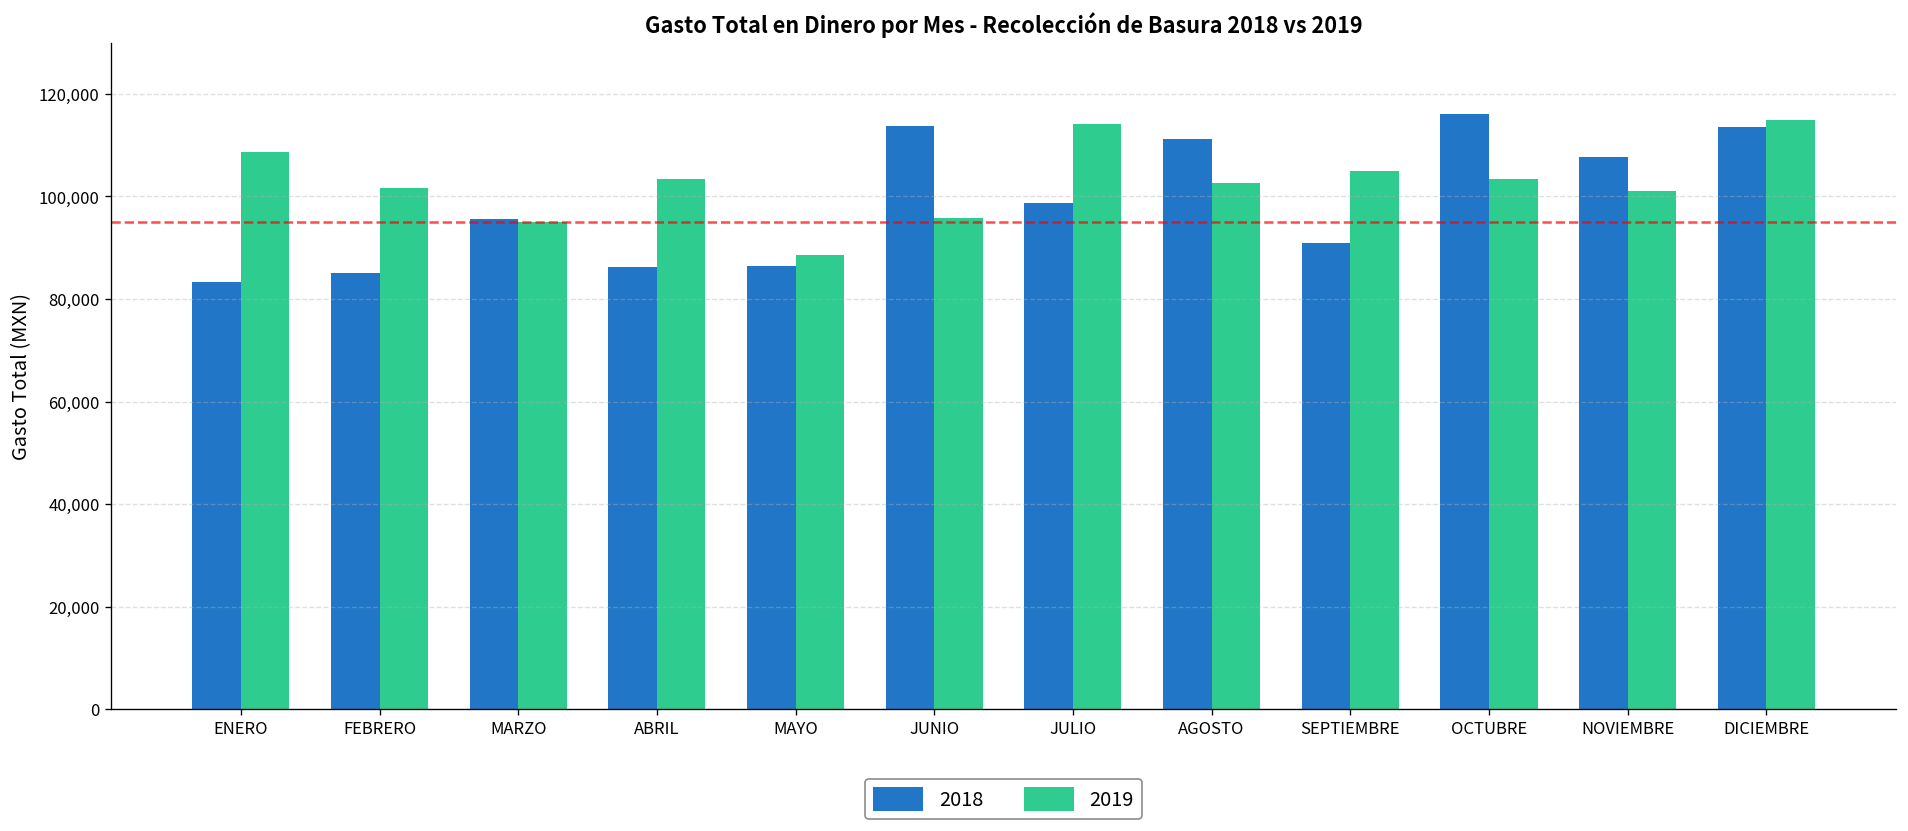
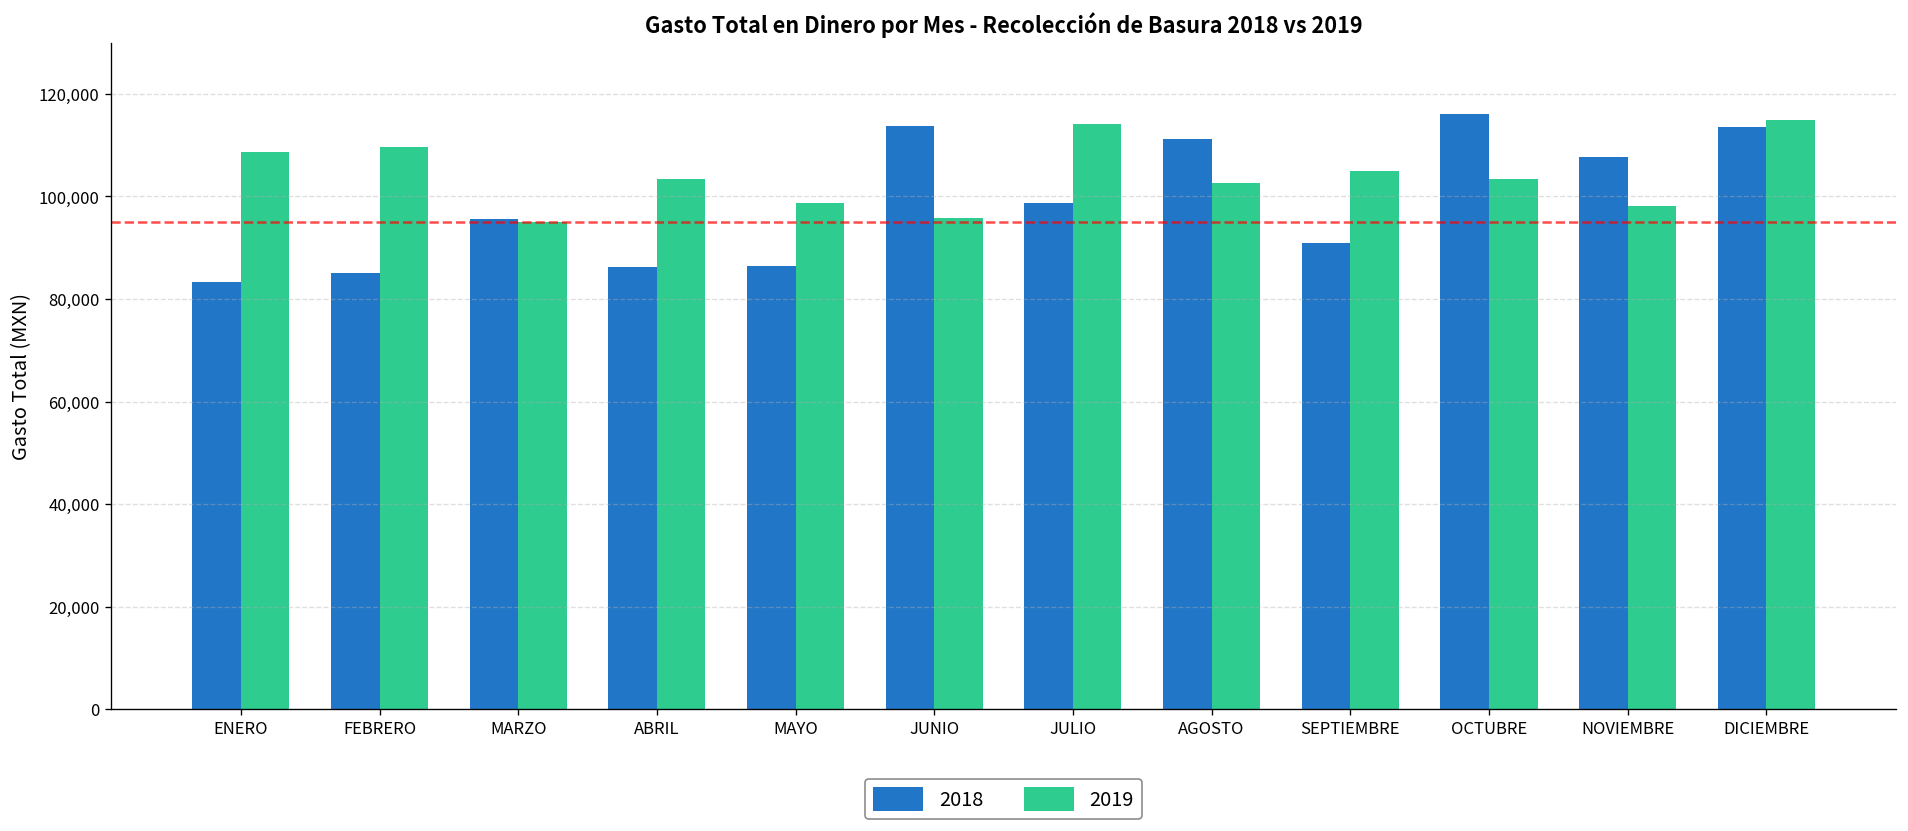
2019, FEBRERO: 102,000 -> 110,000
2019, MAYO: 89,000 -> 99,000
2019, NOVIEMBRE: 101,000 -> 98,000
